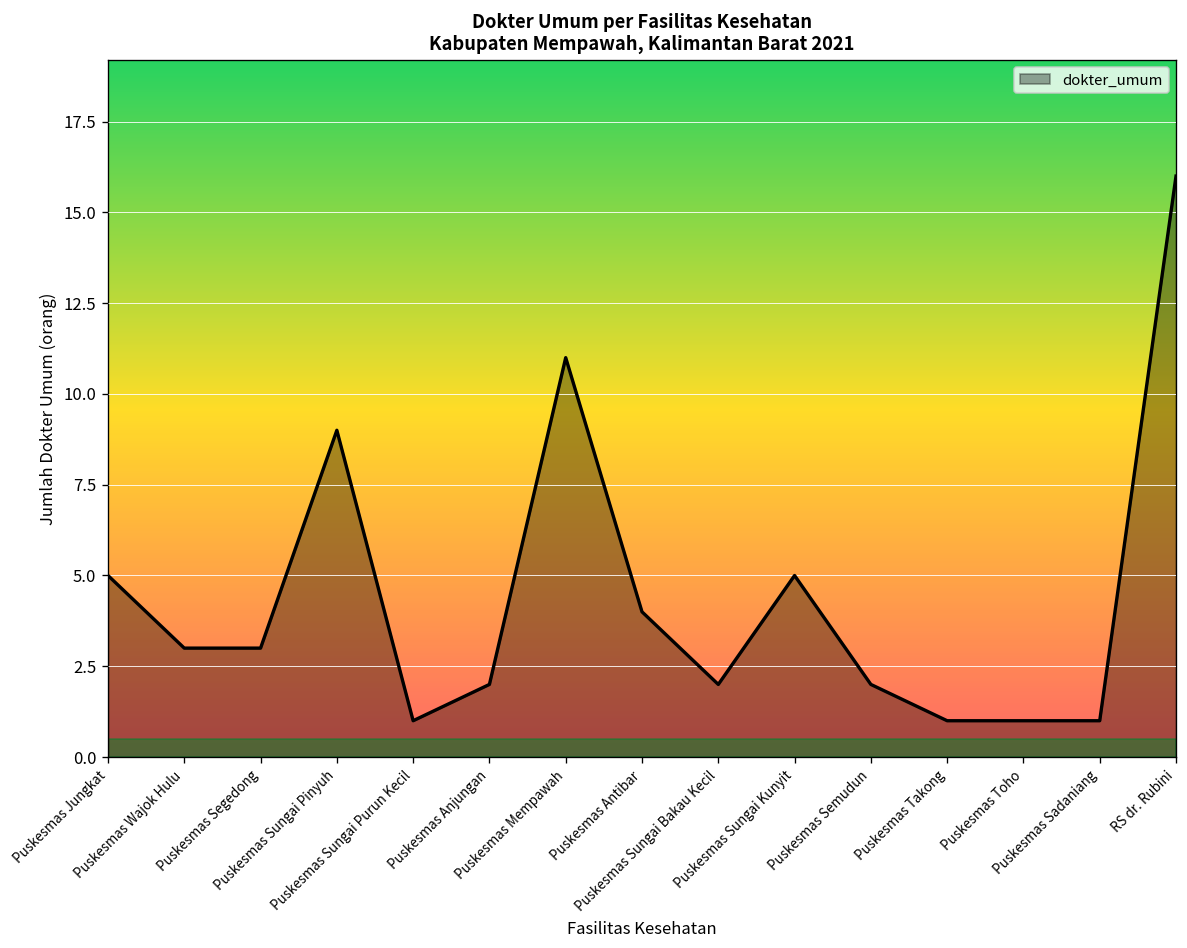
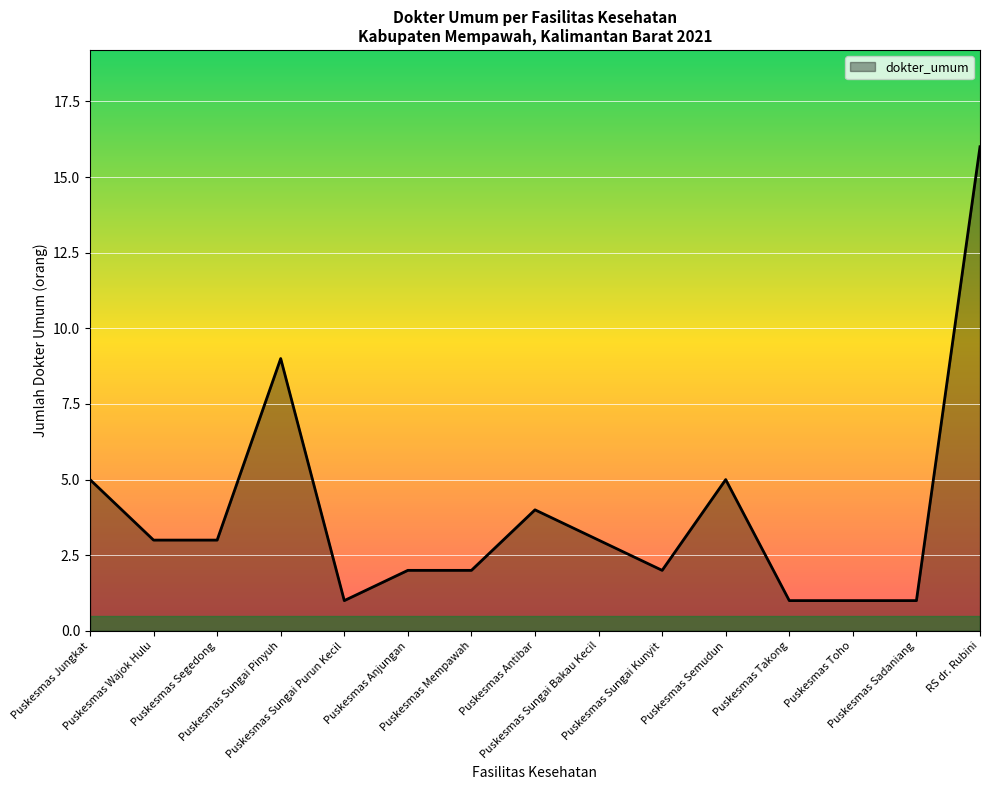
Puskesmas Mempawah: 11 -> 2
Puskesmas Sungai Bakau Kecil: 2 -> 3
Puskesmas Sungai Kunyit: 5 -> 2
Puskesmas Semudun: 2 -> 5
